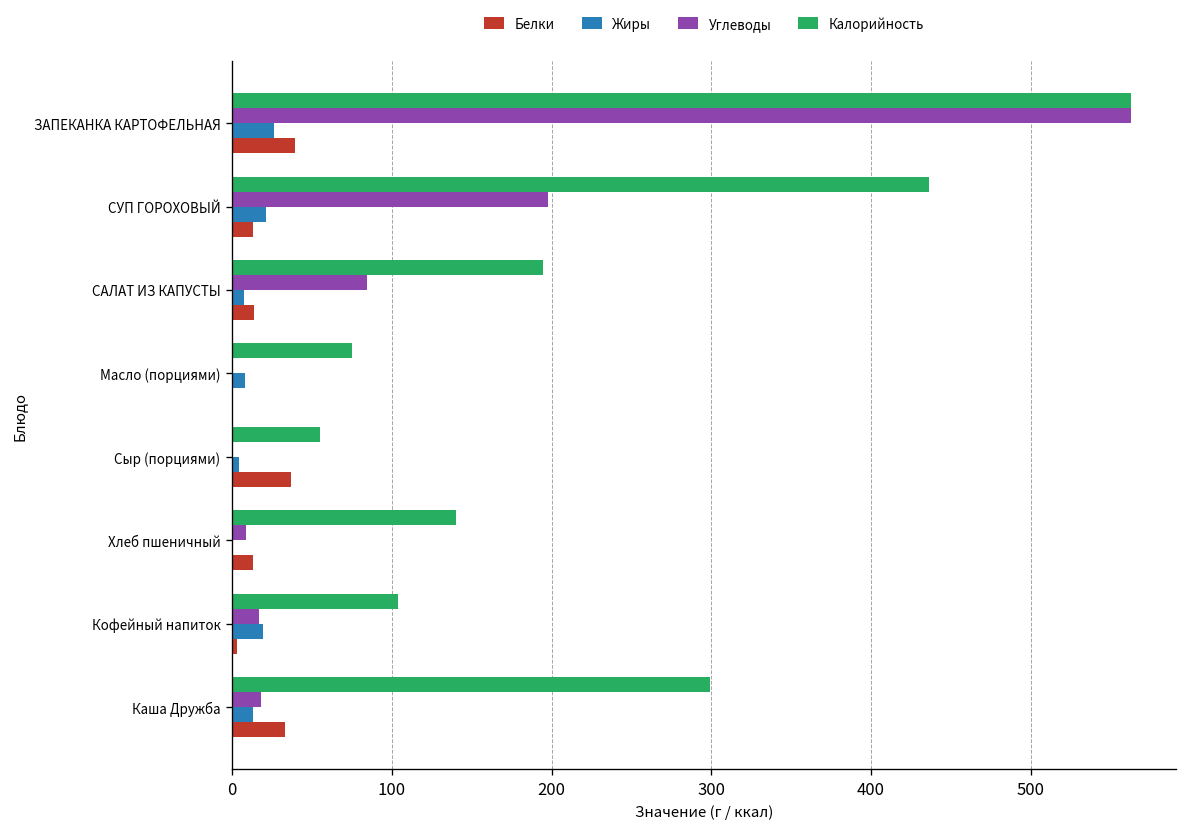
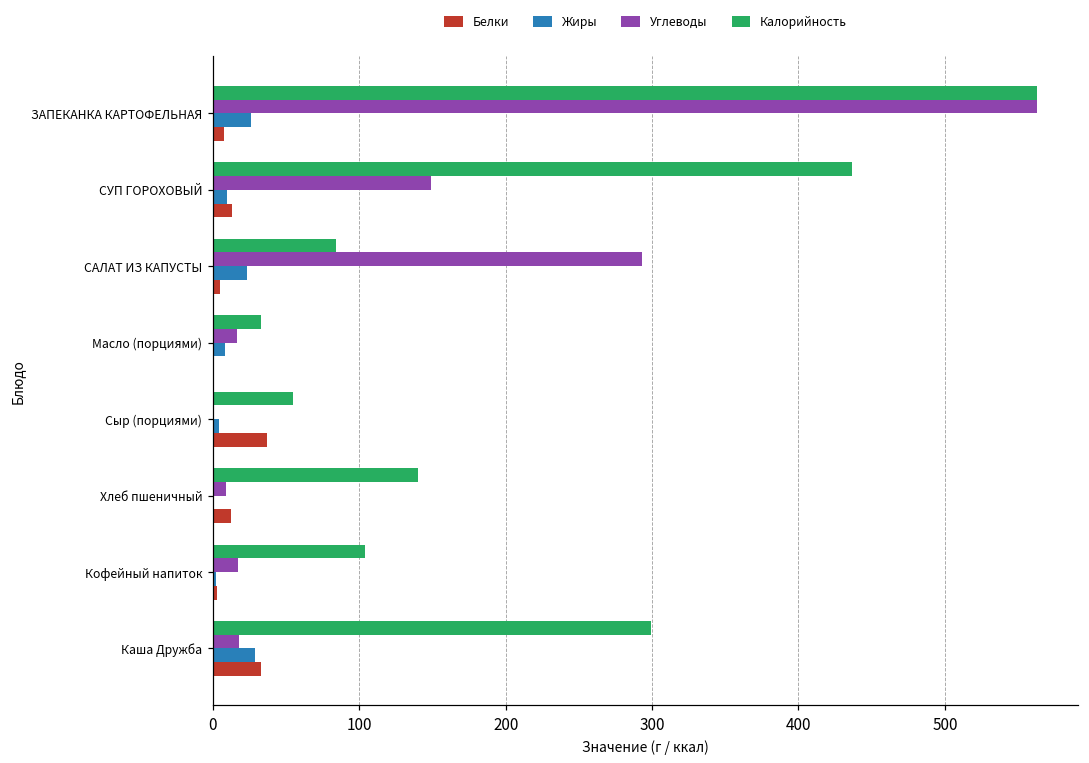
Белки, ЗАПЕКАНКА КАРТОФЕЛЬНАЯ: 39 -> 8
Углеводы, СУП ГОРОХОВЫЙ: 198 -> 149
Жиры, СУП ГОРОХОВЫЙ: 21 -> 10
Калорийность, САЛАТ ИЗ КАПУСТЫ: 195 -> 84
Углеводы, САЛАТ ИЗ КАПУСТЫ: 84 -> 293
Жиры, САЛАТ ИЗ КАПУСТЫ: 7 -> 23
Белки, САЛАТ ИЗ КАПУСТЫ: 14 -> 5
Калорийность, Масло (порциями): 75 -> 33
Углеводы, Масло (порциями): 0 -> 17
Жиры, Кофейный напиток: 19 -> 2
Жиры, Каша Дружба: 13 -> 29
